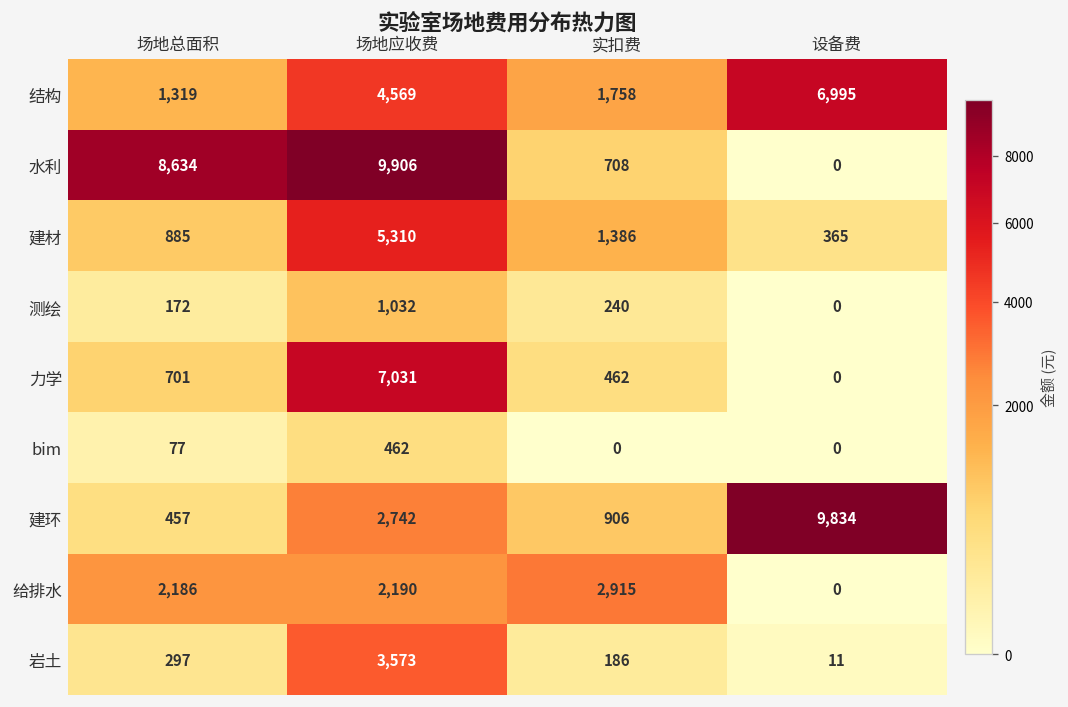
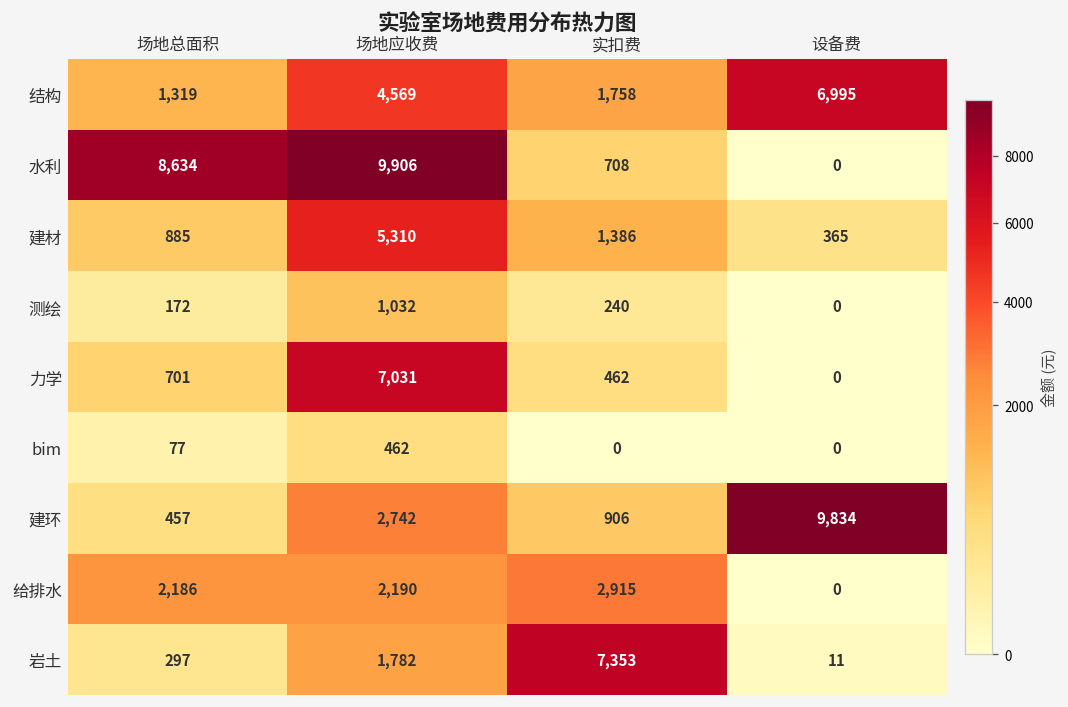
岩土, 场地应收费: 3,573 -> 1,782
岩土, 实扣费: 186 -> 7,353
